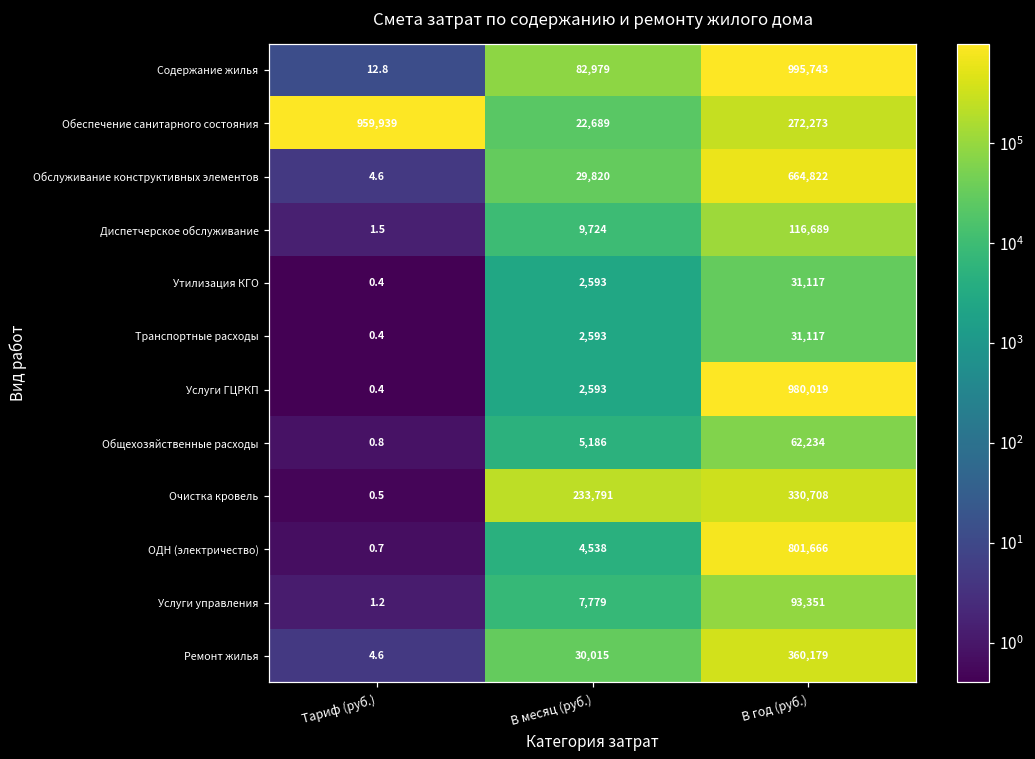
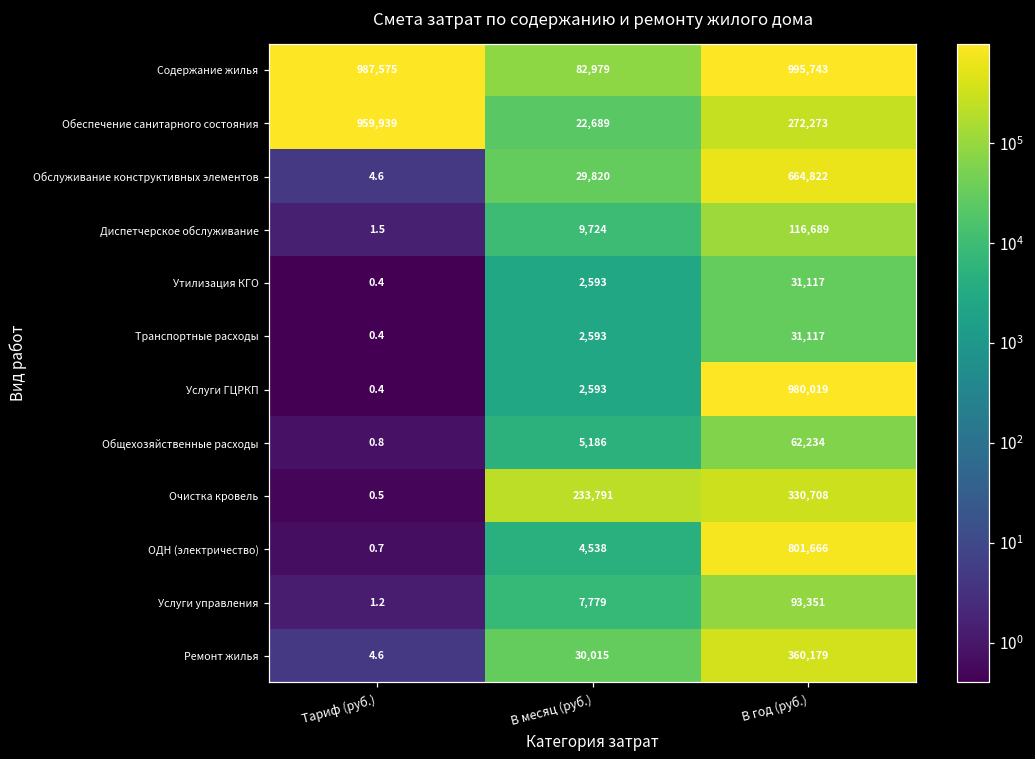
Содержание жилья, Тариф (руб.): 12.8 -> 987,575
